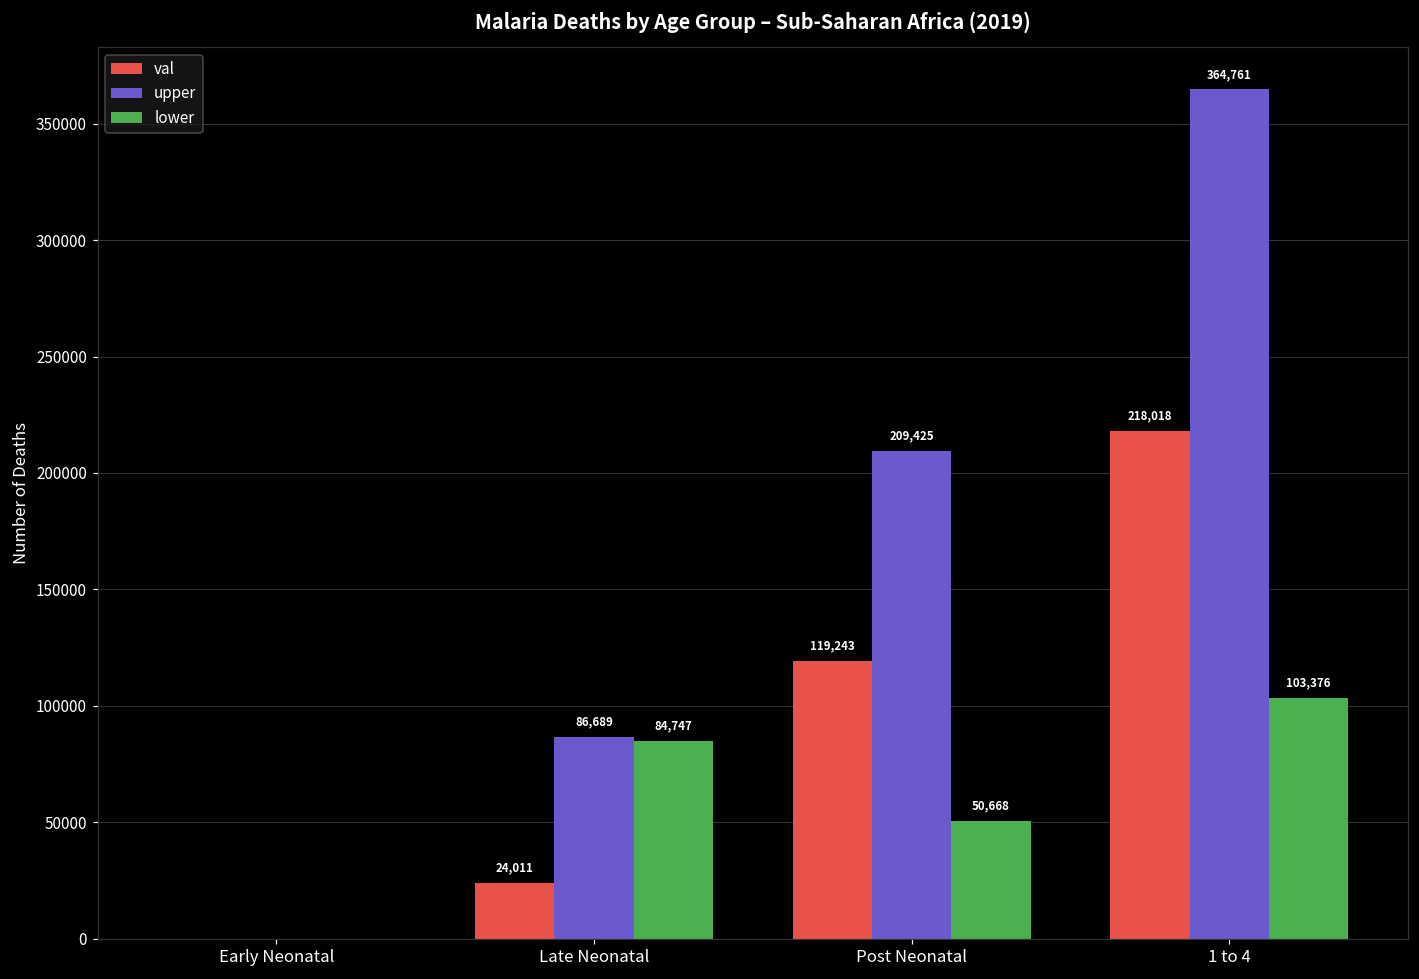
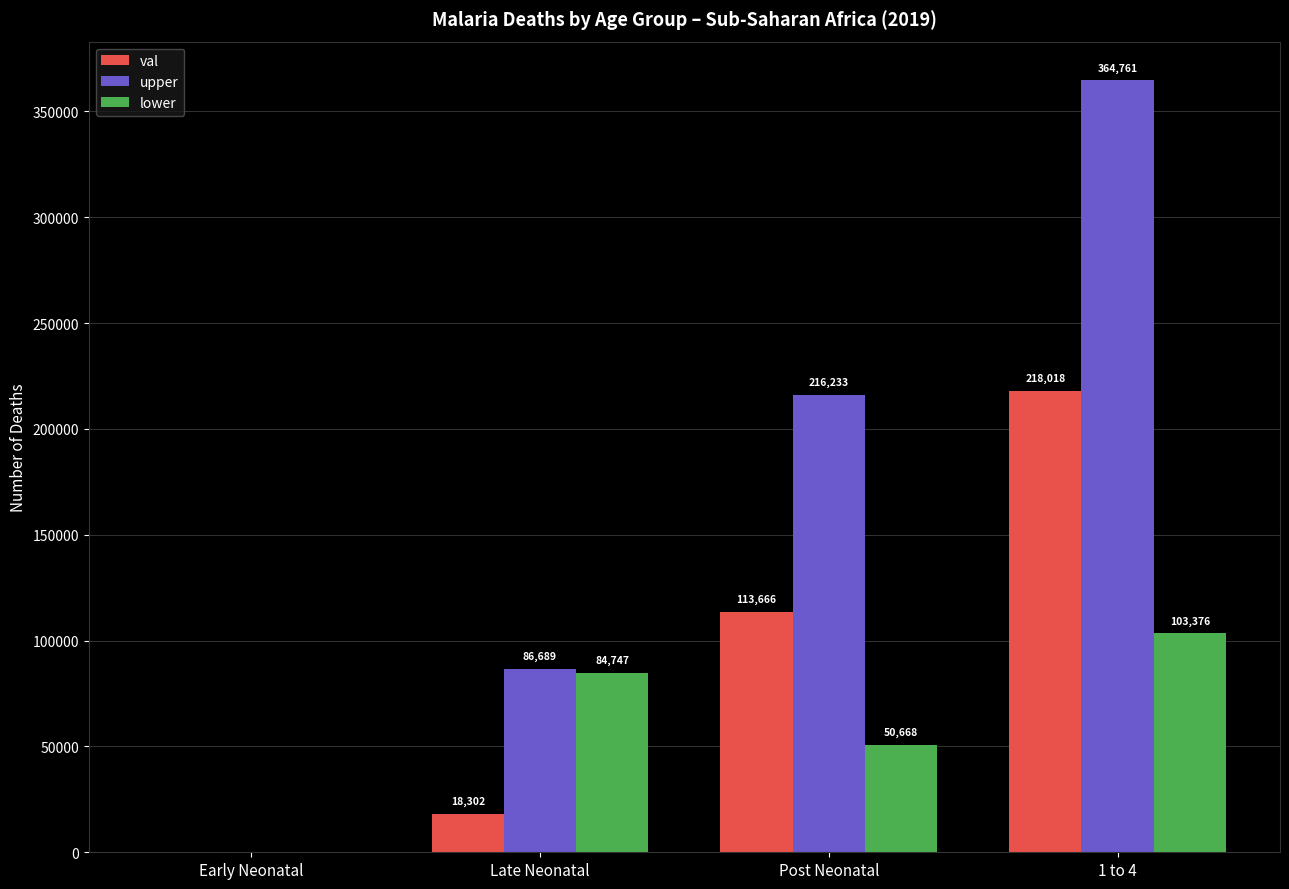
val, Late Neonatal: 24,011 -> 18,302
val, Post Neonatal: 119,243 -> 113,666
upper, Post Neonatal: 209,425 -> 216,233
